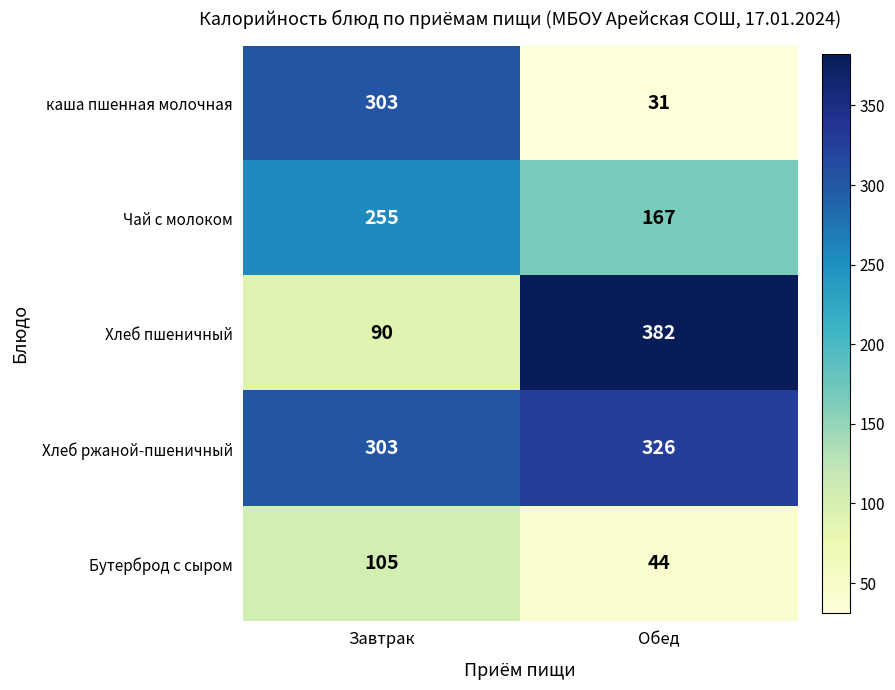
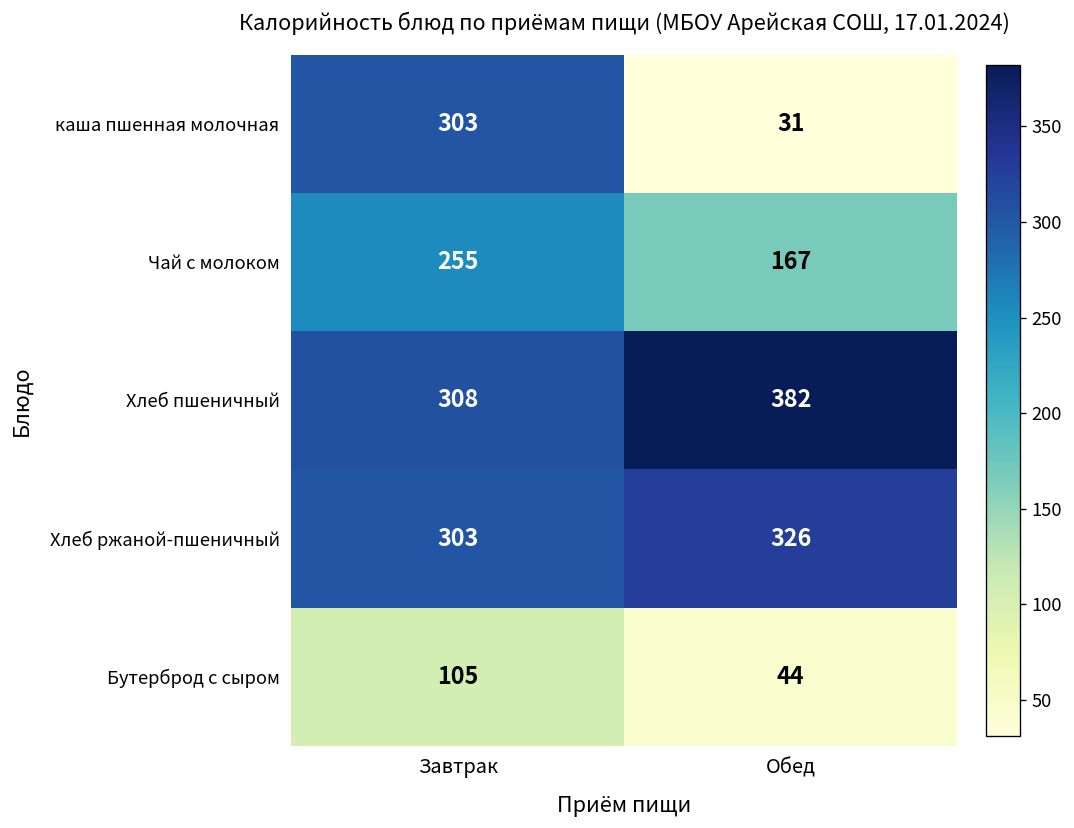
Хлеб пшеничный, Завтрак: 90 -> 308
